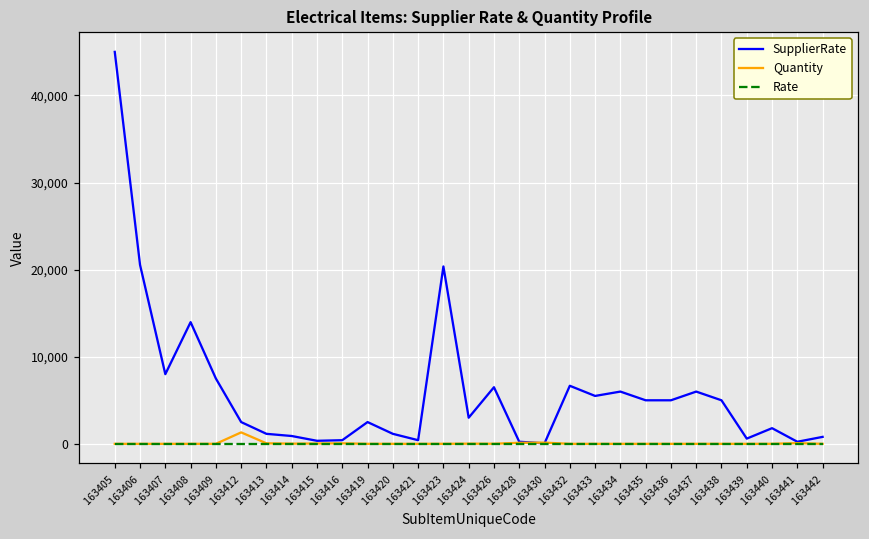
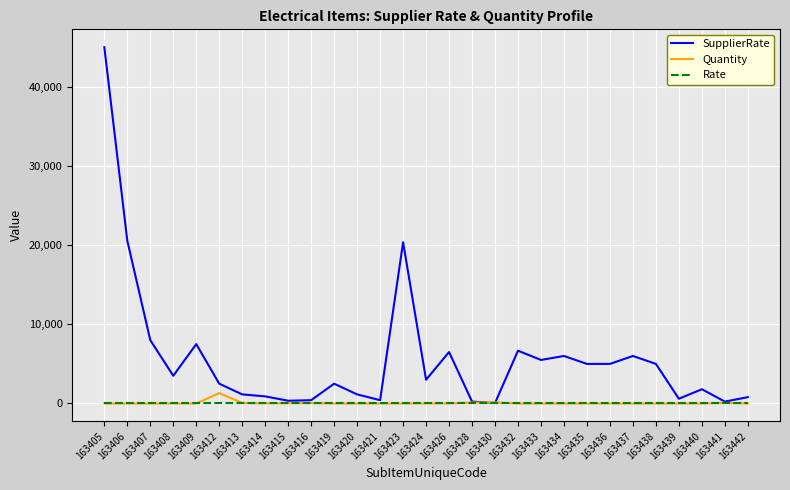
SupplierRate, 163408: 14,000 -> 4,000
